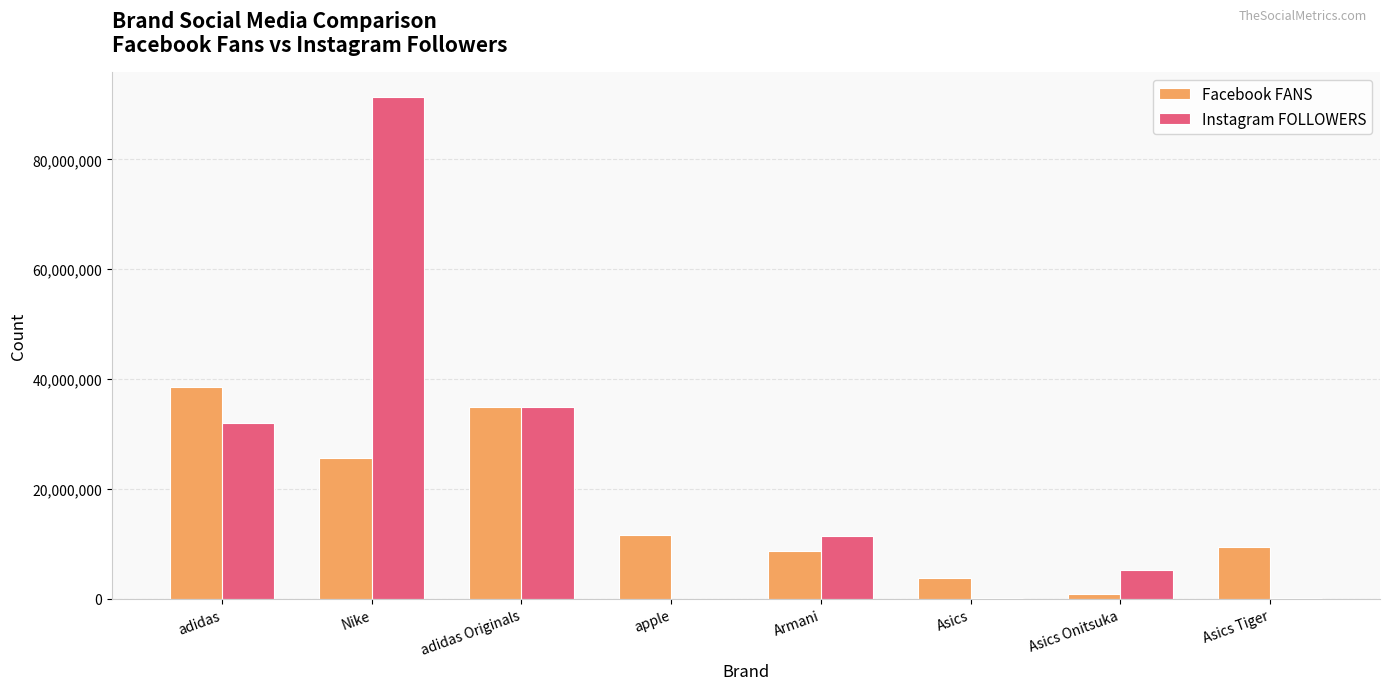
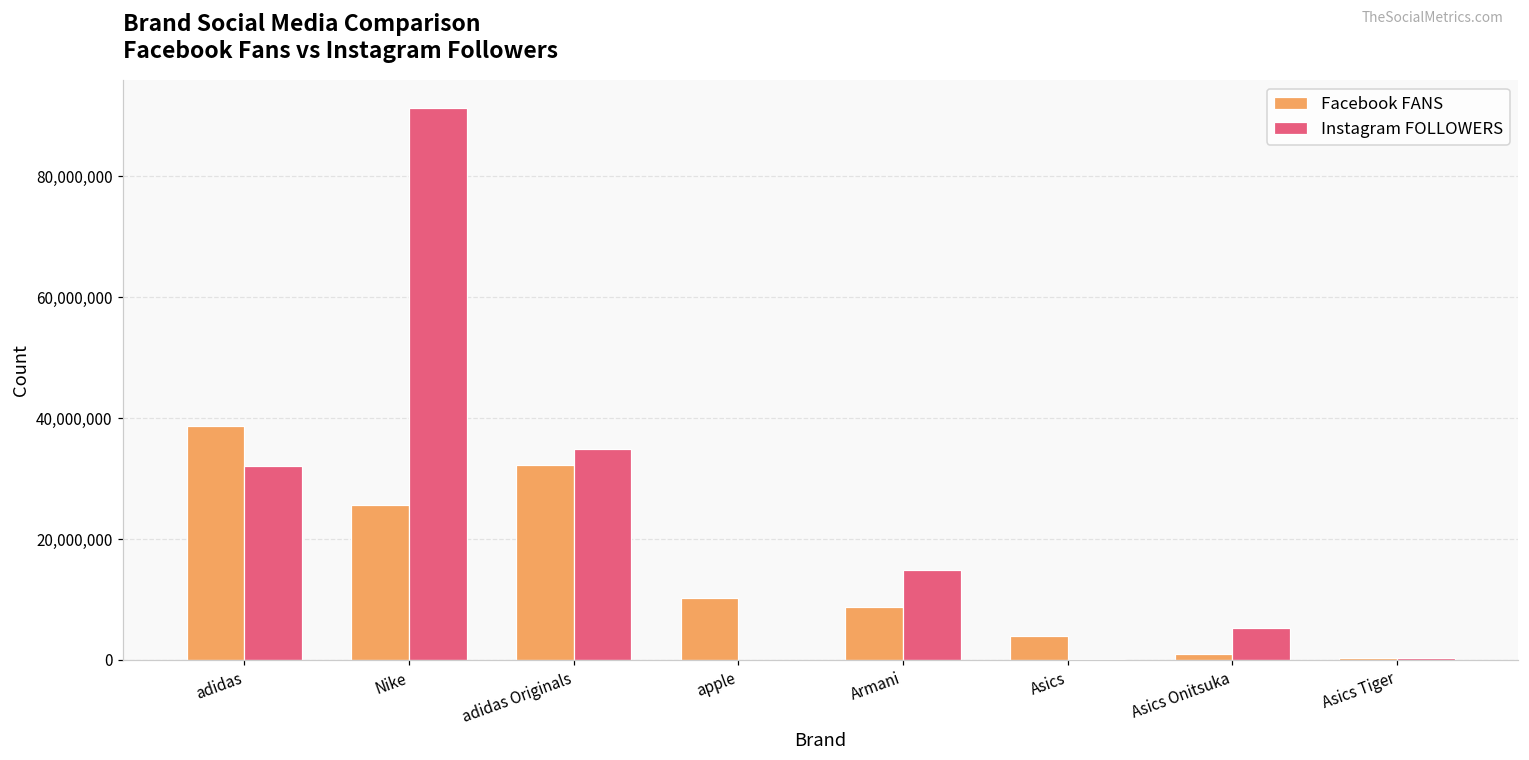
Facebook FANS, adidas Originals: 35,000,000 -> 32,000,000
Facebook FANS, apple: 12,000,000 -> 10,000,000
Instagram FOLLOWERS, Armani: 11,000,000 -> 15,000,000
Facebook FANS, Asics Tiger: 9,000,000 -> 0
